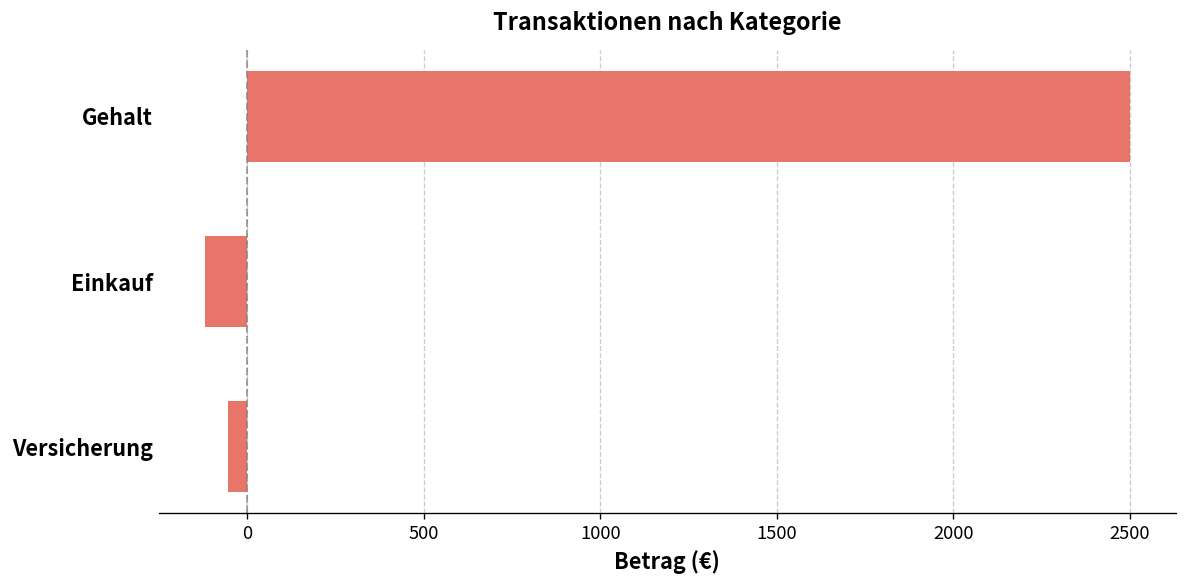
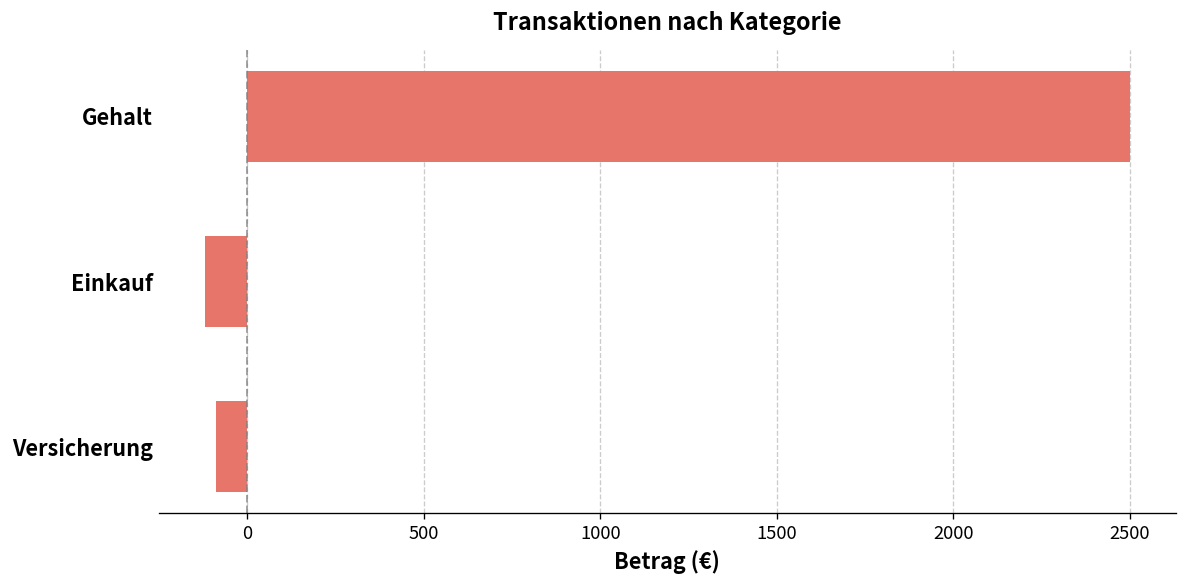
Versicherung: -50 -> -90
